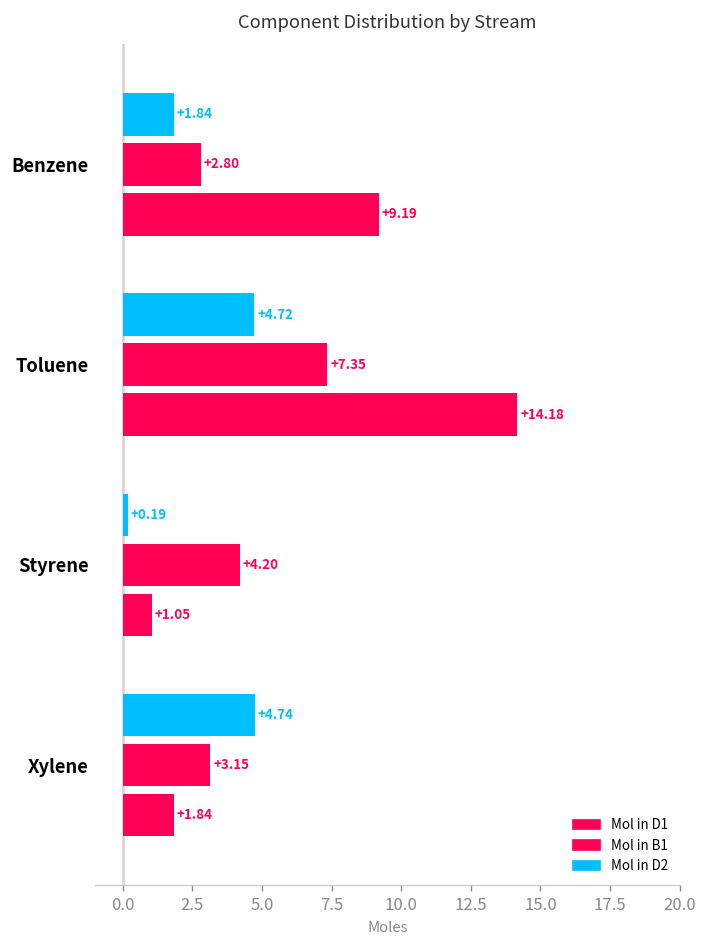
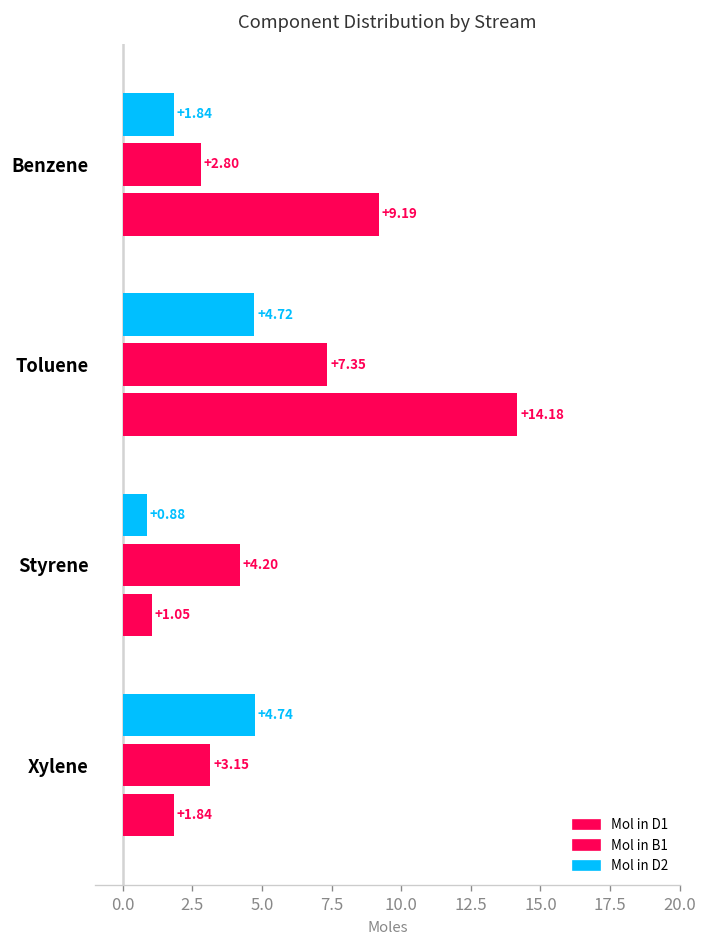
Mol in D2, Styrene: +0.19 -> +0.88
